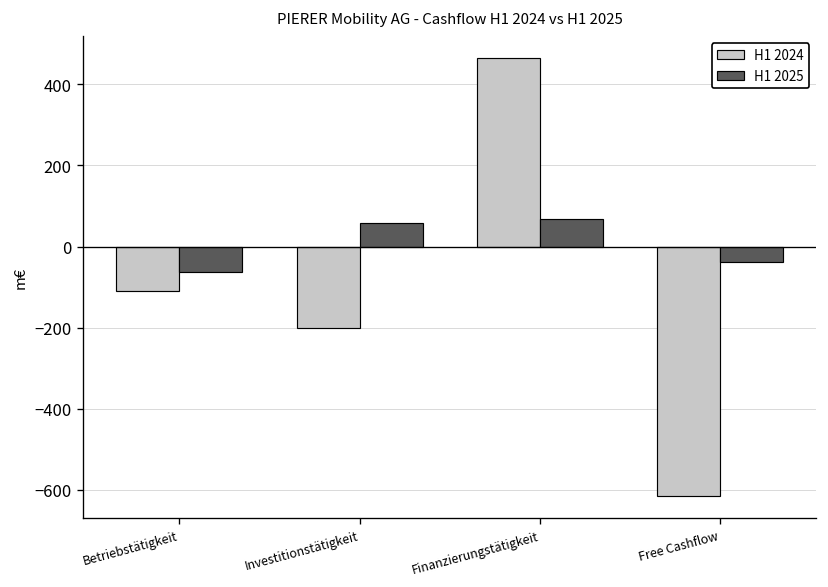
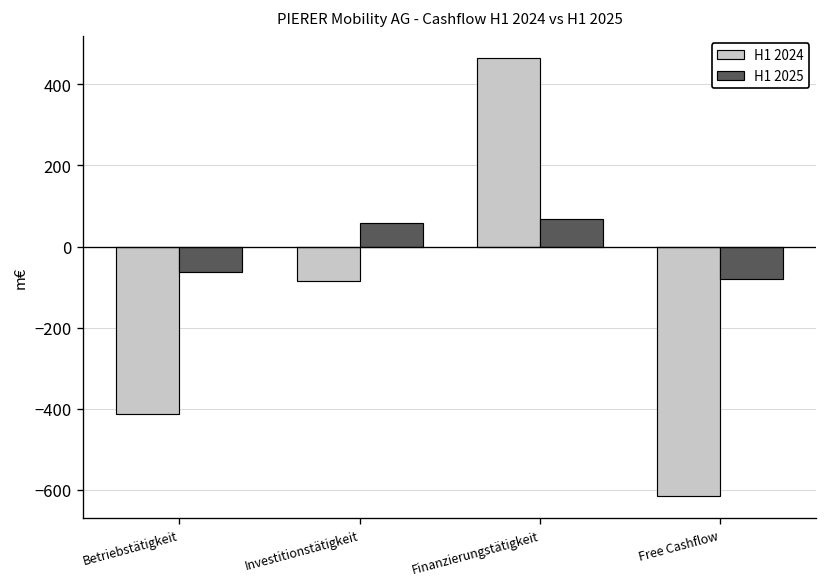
H1 2024, Betriebstätigkeit: -110 -> -410
H1 2024, Investitionstätigkeit: -200 -> -80
H1 2025, Free Cashflow: -40 -> -80
